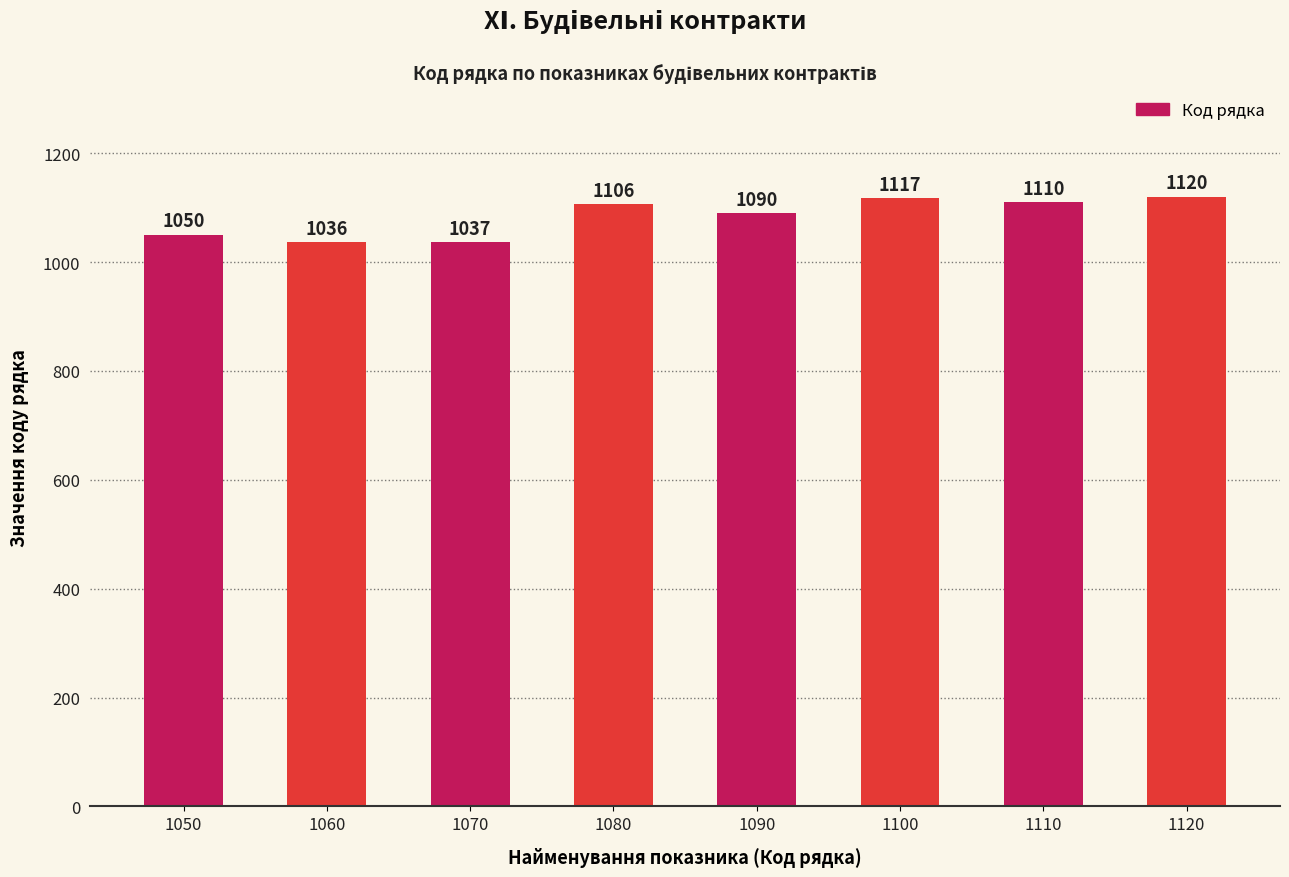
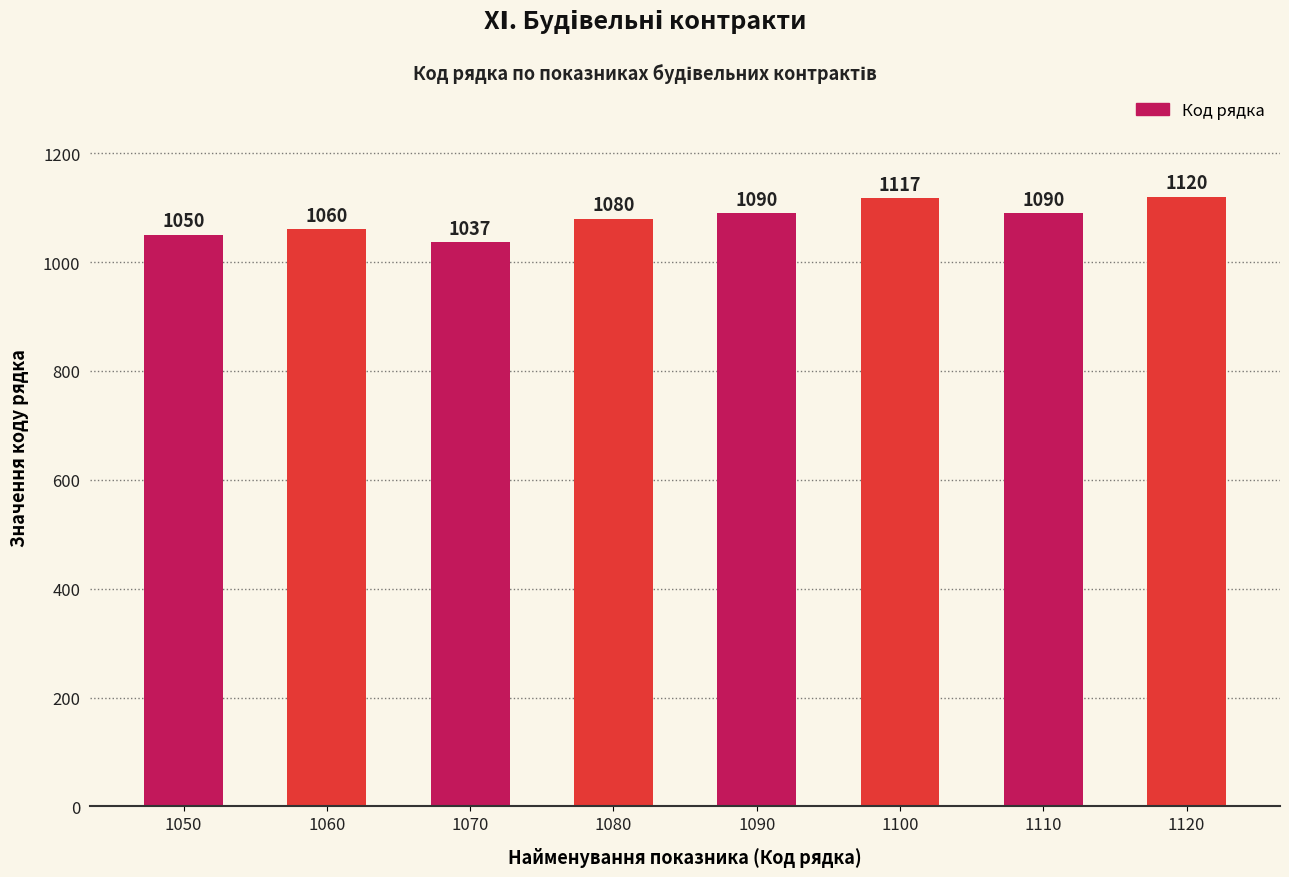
1060: 1036 -> 1060
1080: 1106 -> 1080
1110: 1110 -> 1090
